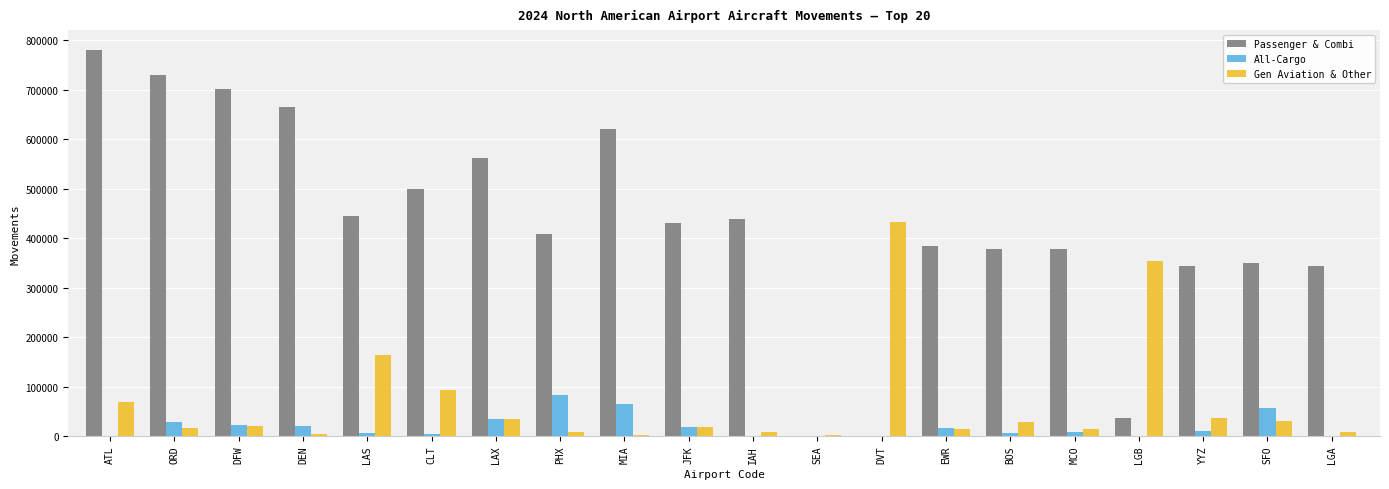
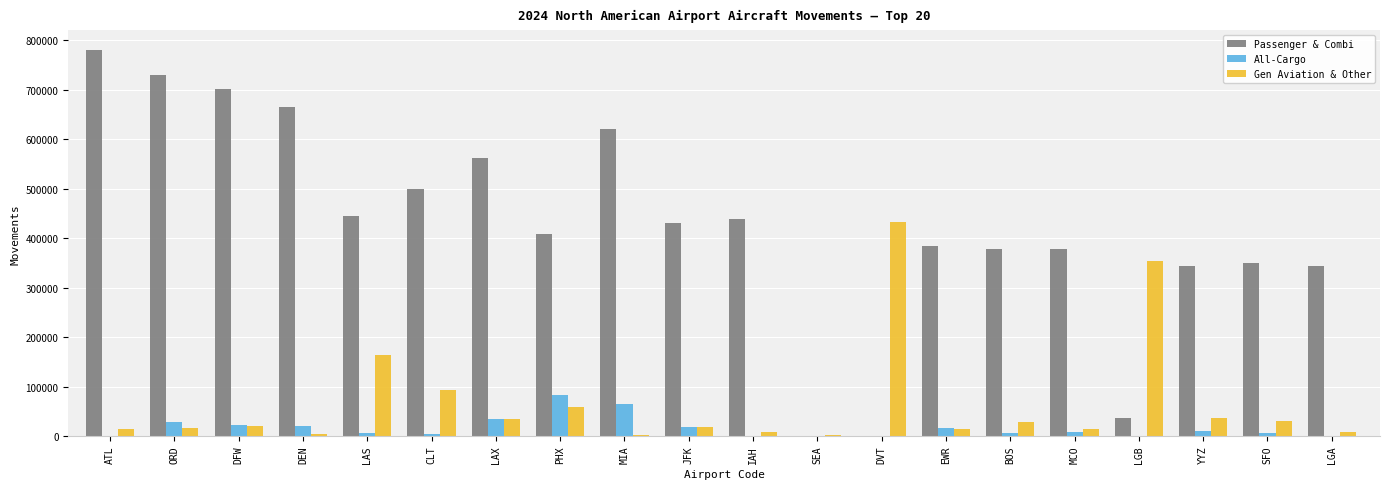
Gen Aviation & Other, ATL: 70000 -> 20000
Gen Aviation & Other, PHX: 10000 -> 60000
All-Cargo, SFO: 60000 -> 10000
